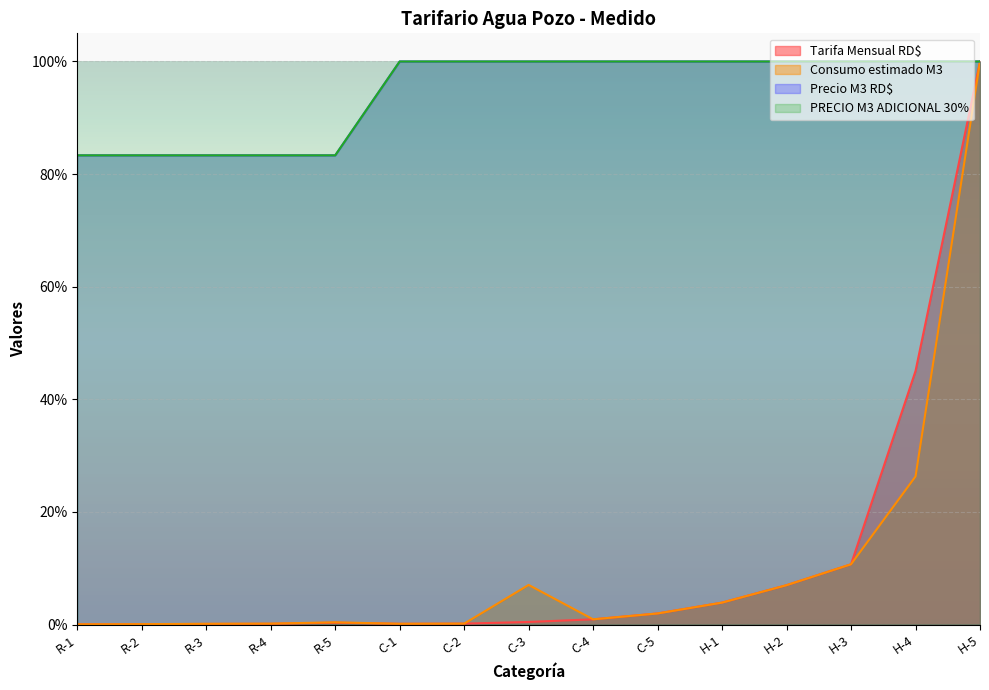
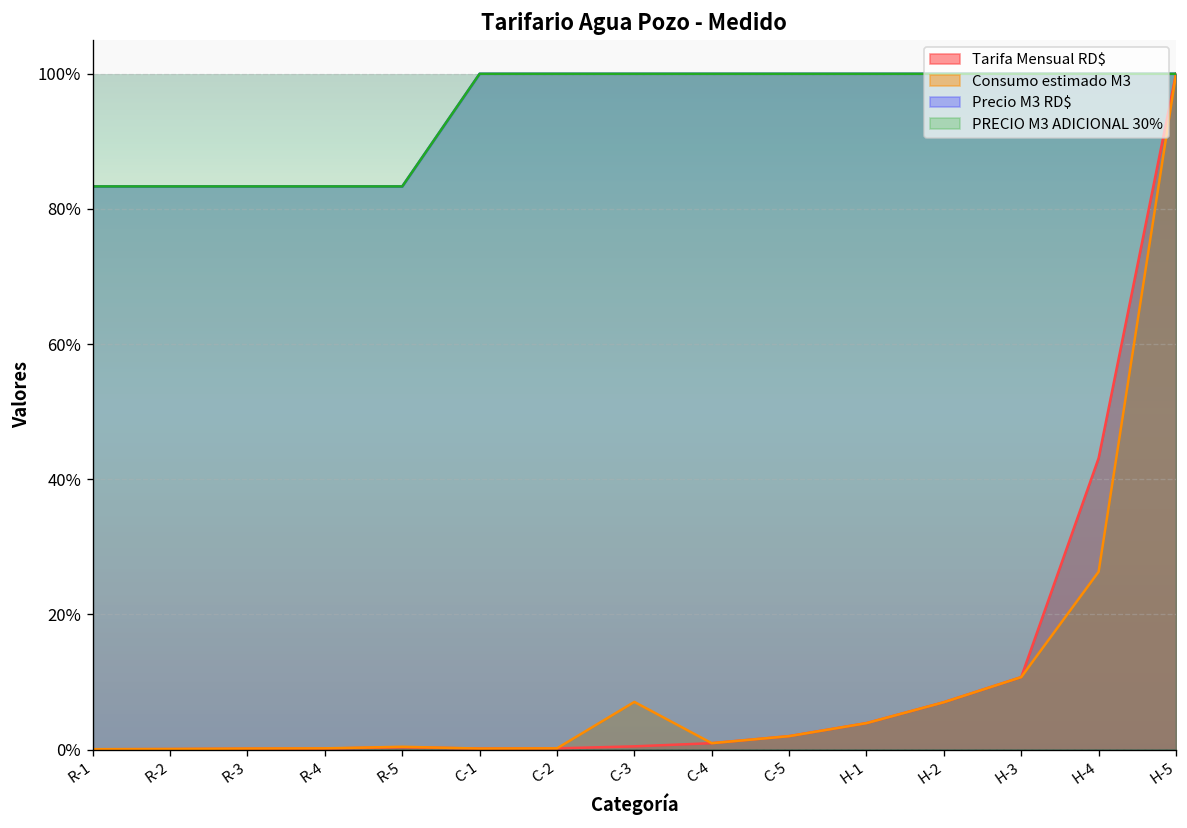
Tarifa Mensual RD$, H-4: 45% -> 43%
